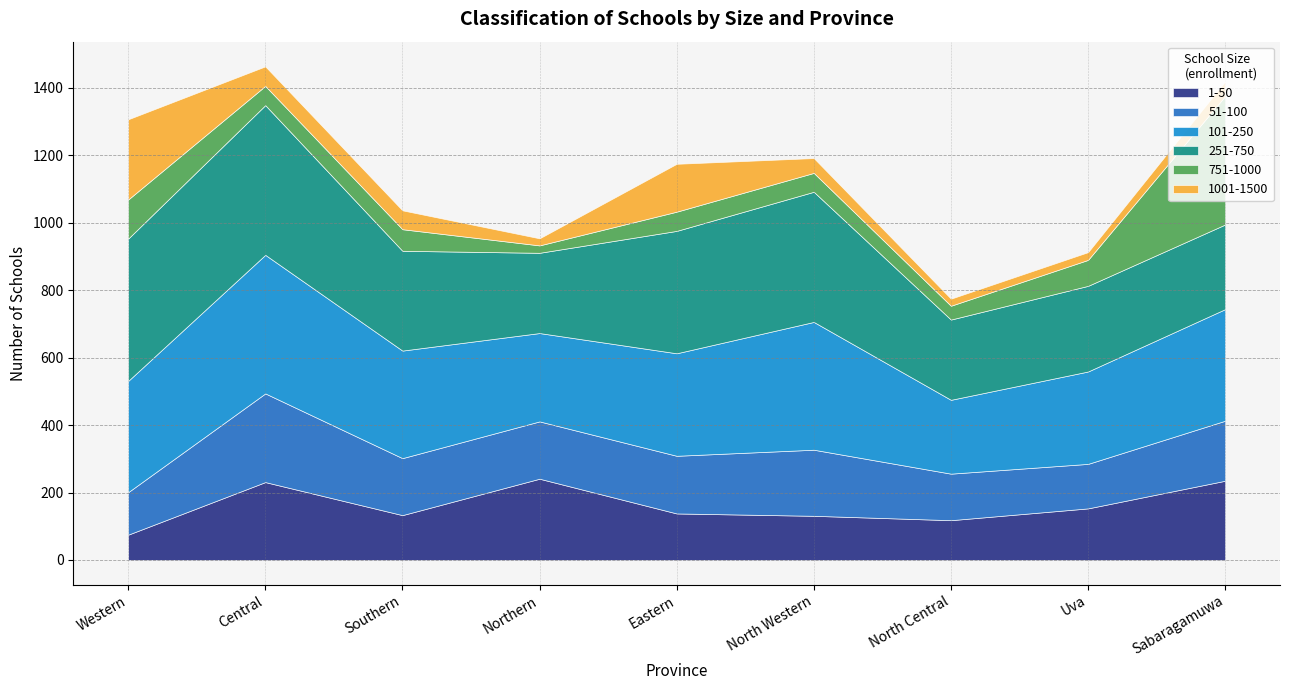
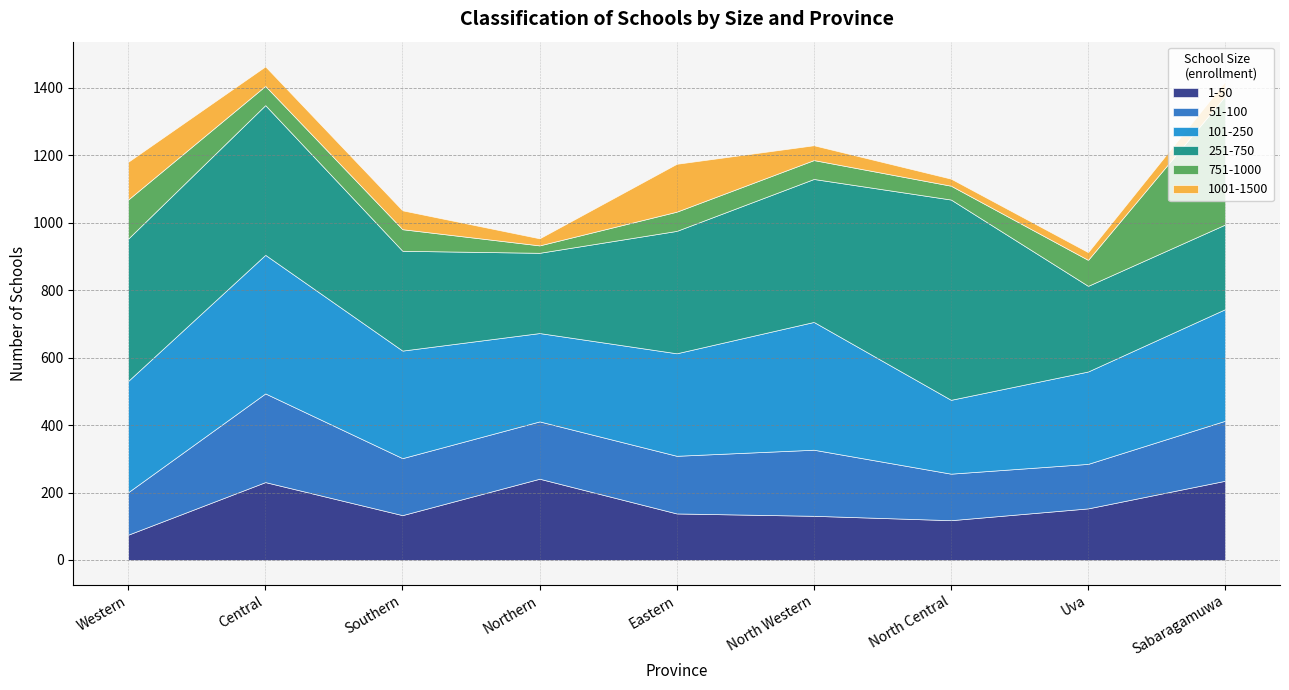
1001-1500, Western: 240 -> 110
251-750, North Western: 390 -> 420
251-750, North Central: 240 -> 590
